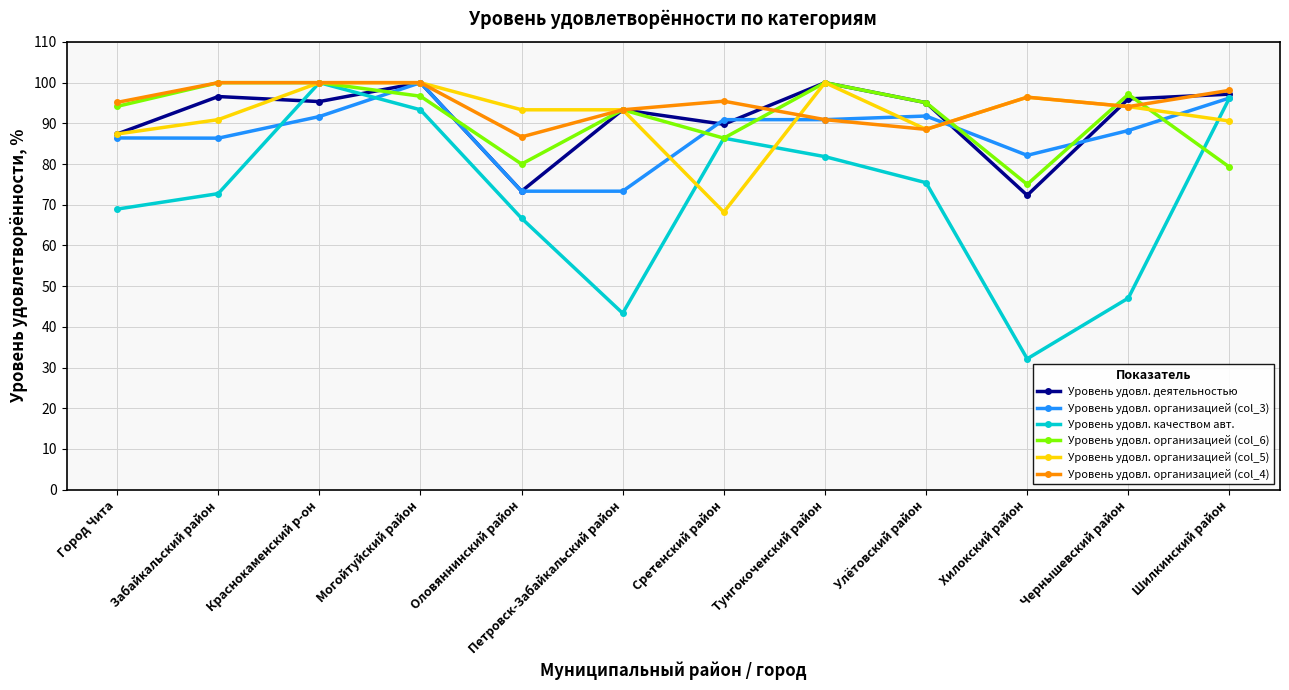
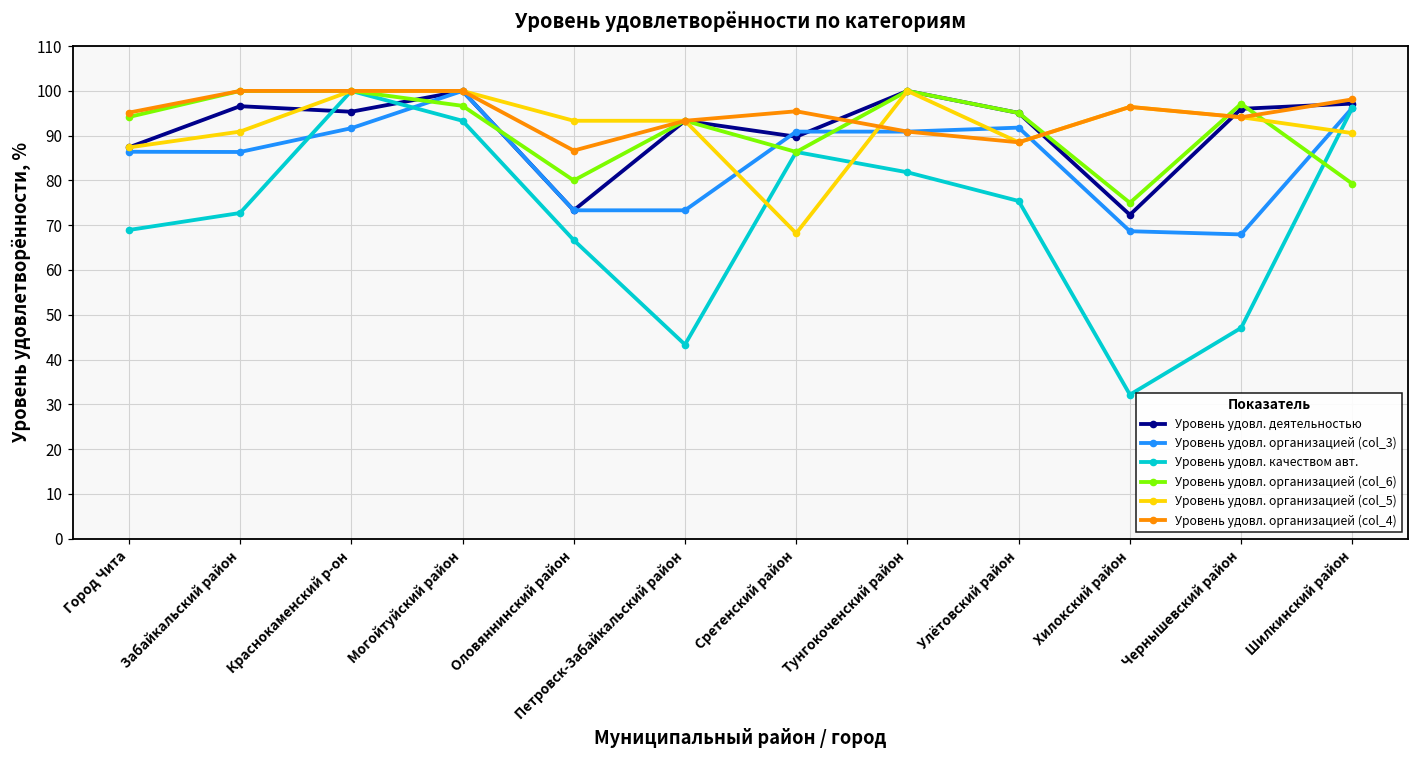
Уровень удовл. организацией (col_3), Хилокский район: 82 -> 69
Уровень удовл. организацией (col_3), Чернышевский район: 88 -> 68
